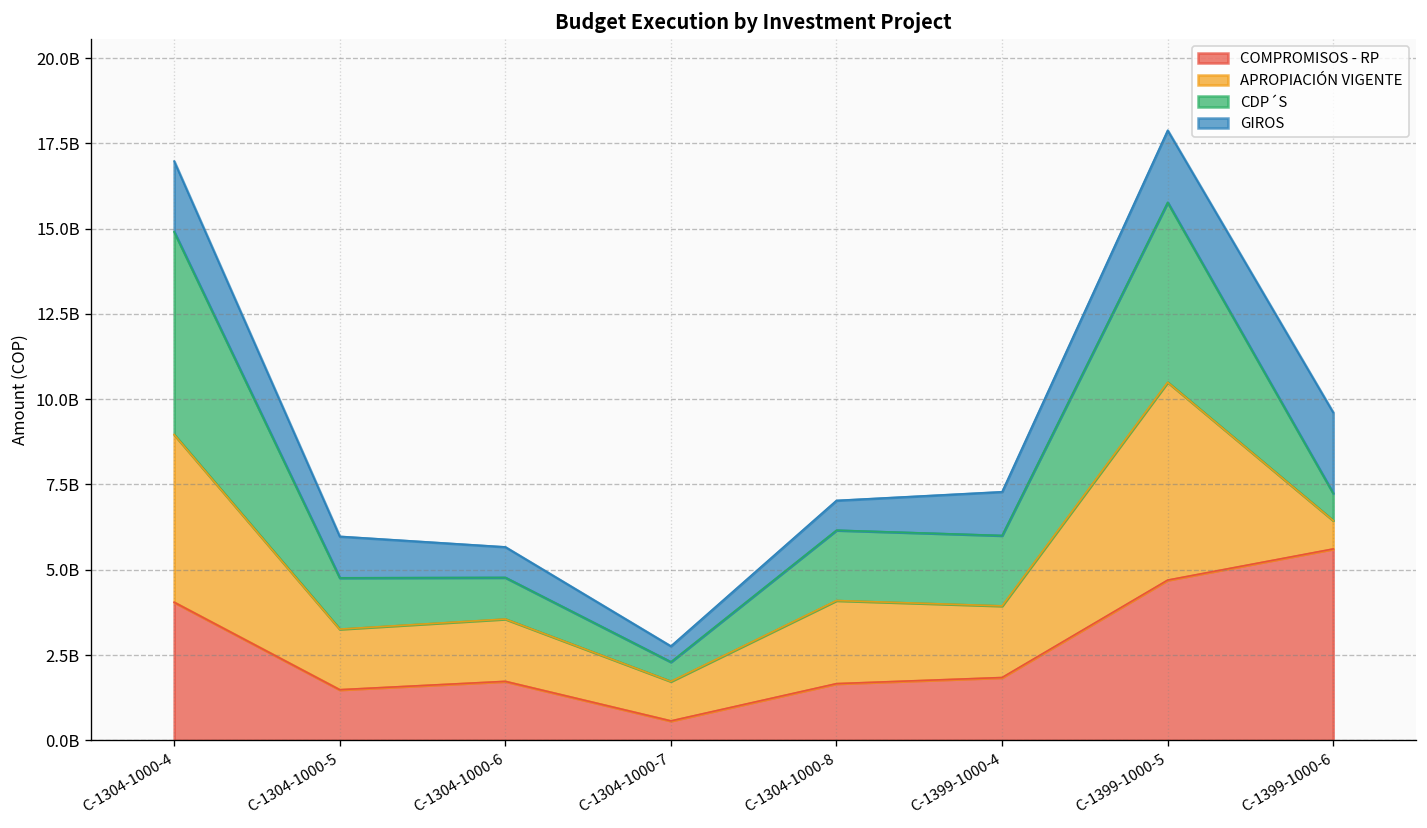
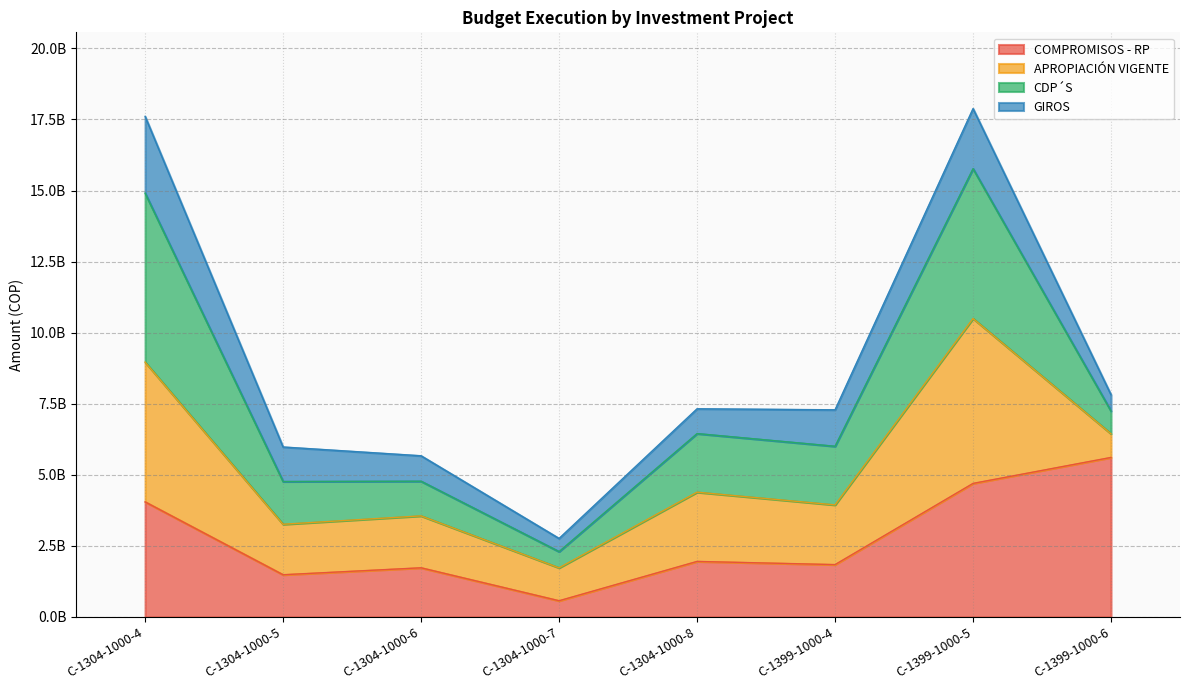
GIROS, C-1304-1000-4: 2100000000 -> 2700000000
COMPROMISOS - RP, C-1304-1000-8: 1700000000 -> 2000000000
GIROS, C-1399-1000-6: 2400000000 -> 600000000
